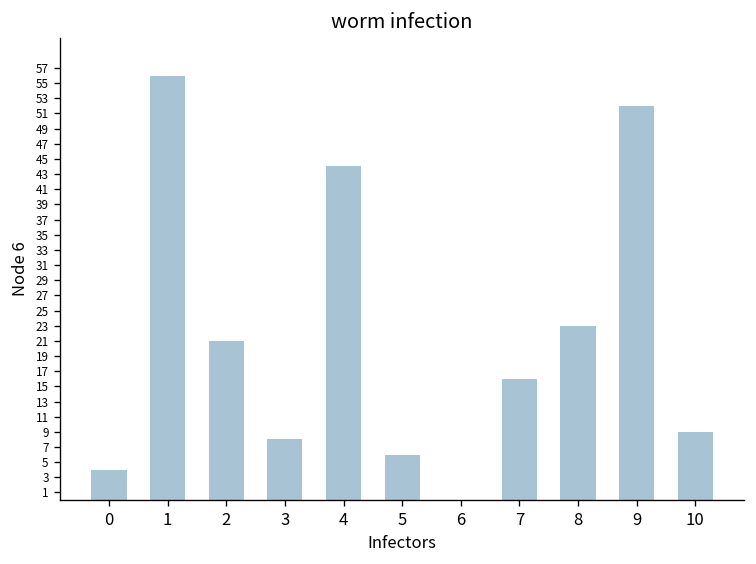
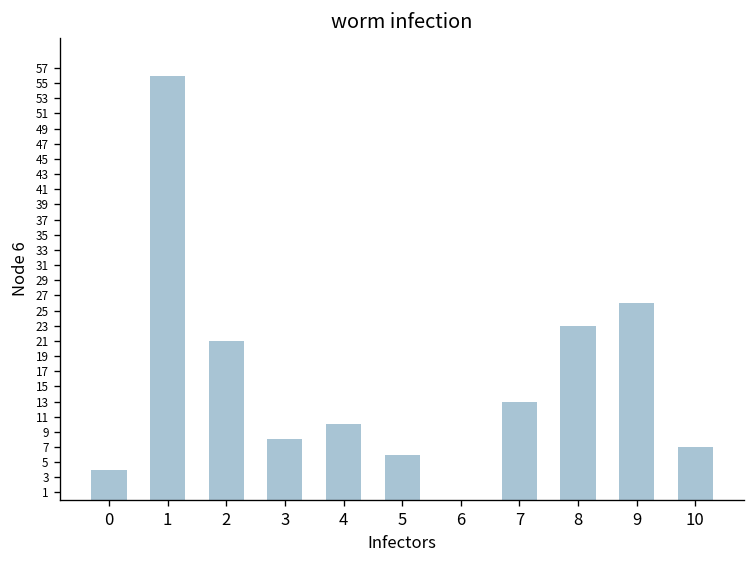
4: 44 -> 10
7: 16 -> 13
9: 52 -> 26
10: 9 -> 7
